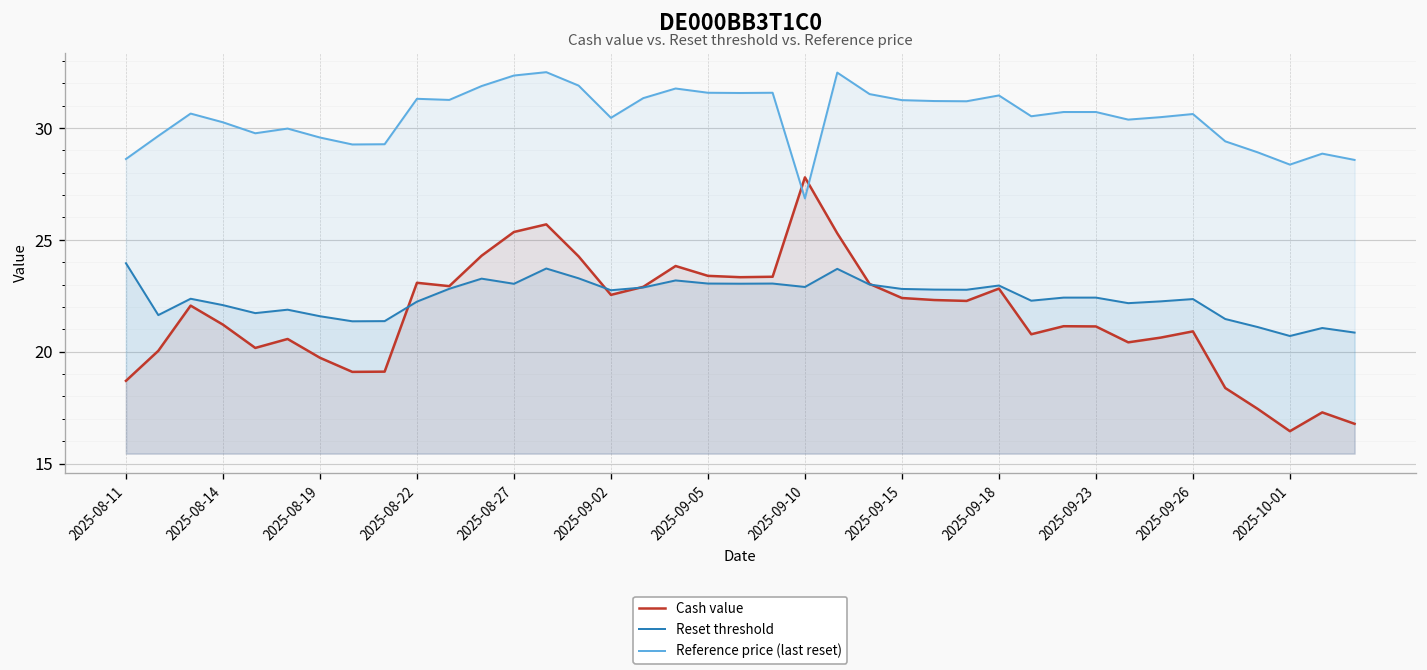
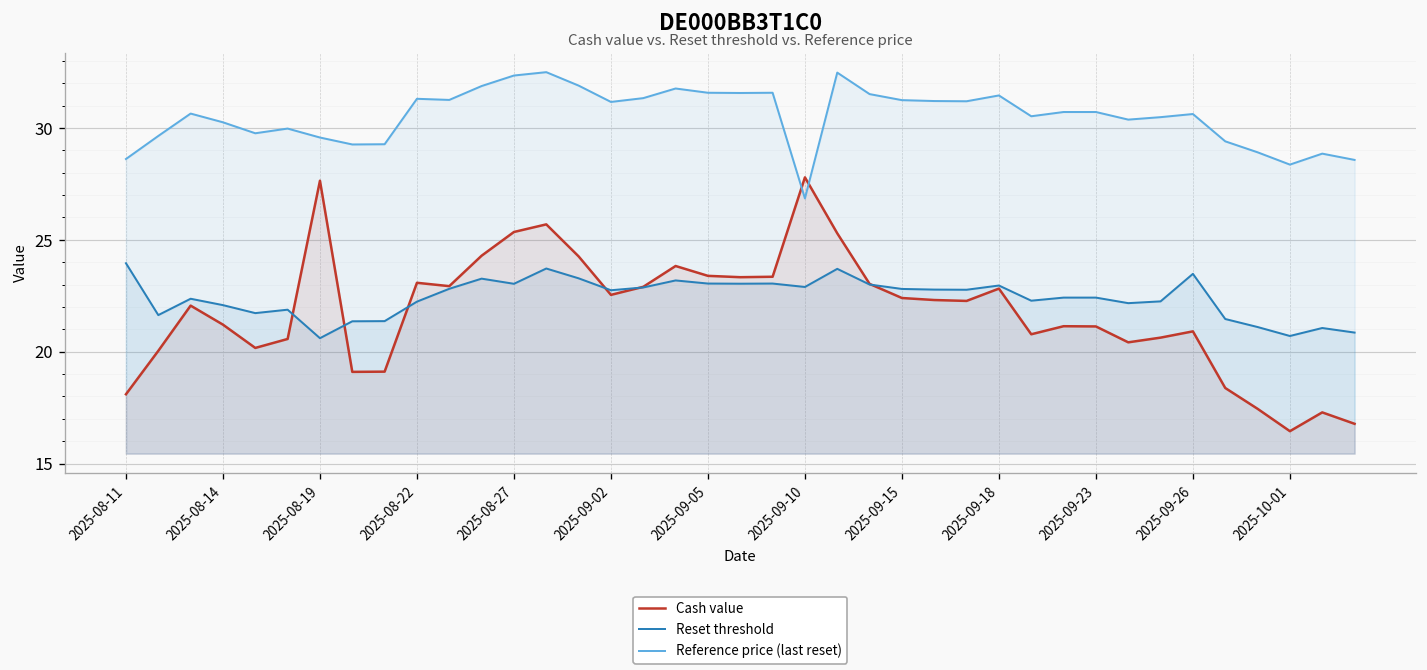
Cash value, 2025-08-11: 18.7 -> 18.1
Cash value, 2025-08-19: 19.7 -> 27.6
Reset threshold, 2025-08-19: 21.6 -> 20.6
Reference price (last reset), 2025-09-02: 30.5 -> 31.2
Reset threshold, 2025-09-26: 22.4 -> 23.5
